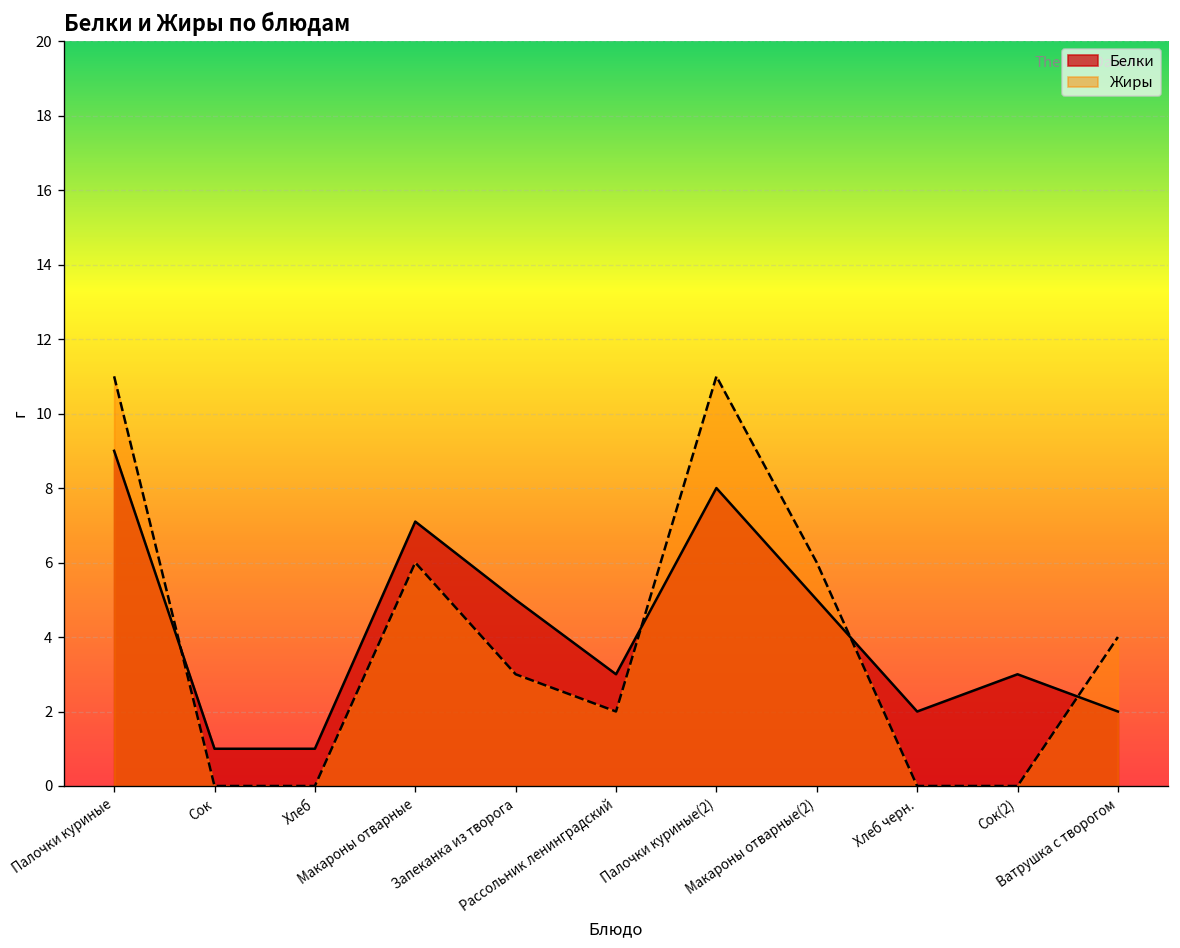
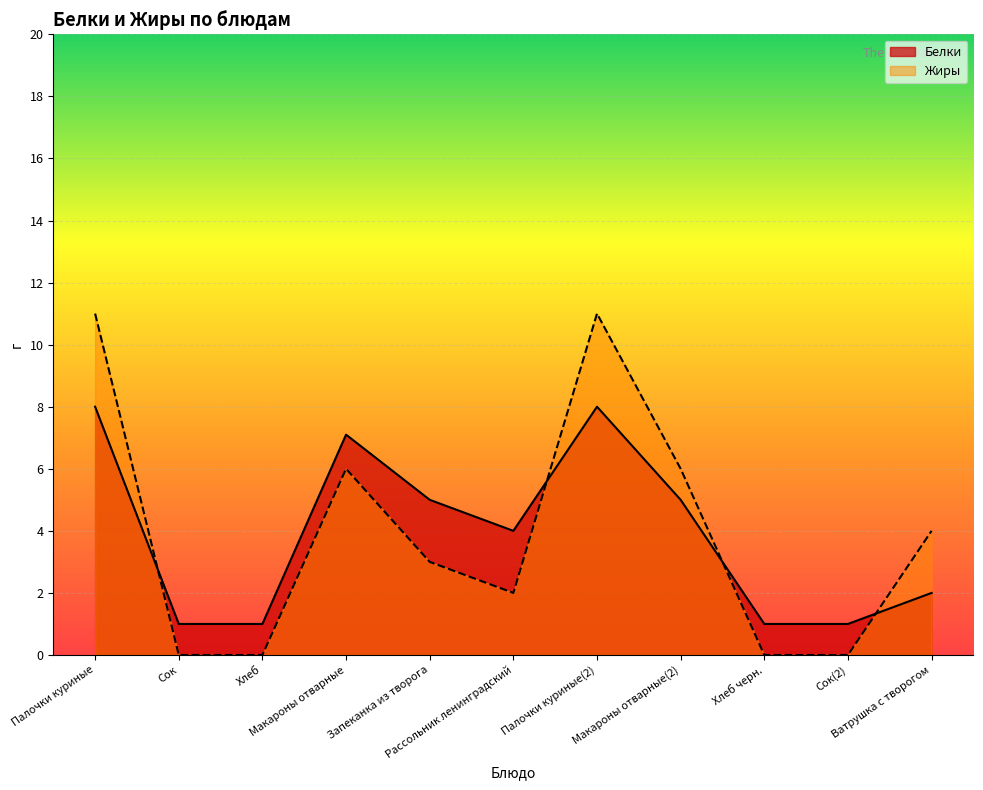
Белки, Палочки куриные: 9 -> 8
Белки, Рассольник ленинградский: 3 -> 4
Белки, Хлеб черн.: 2 -> 1
Белки, Сок(2): 3 -> 1
